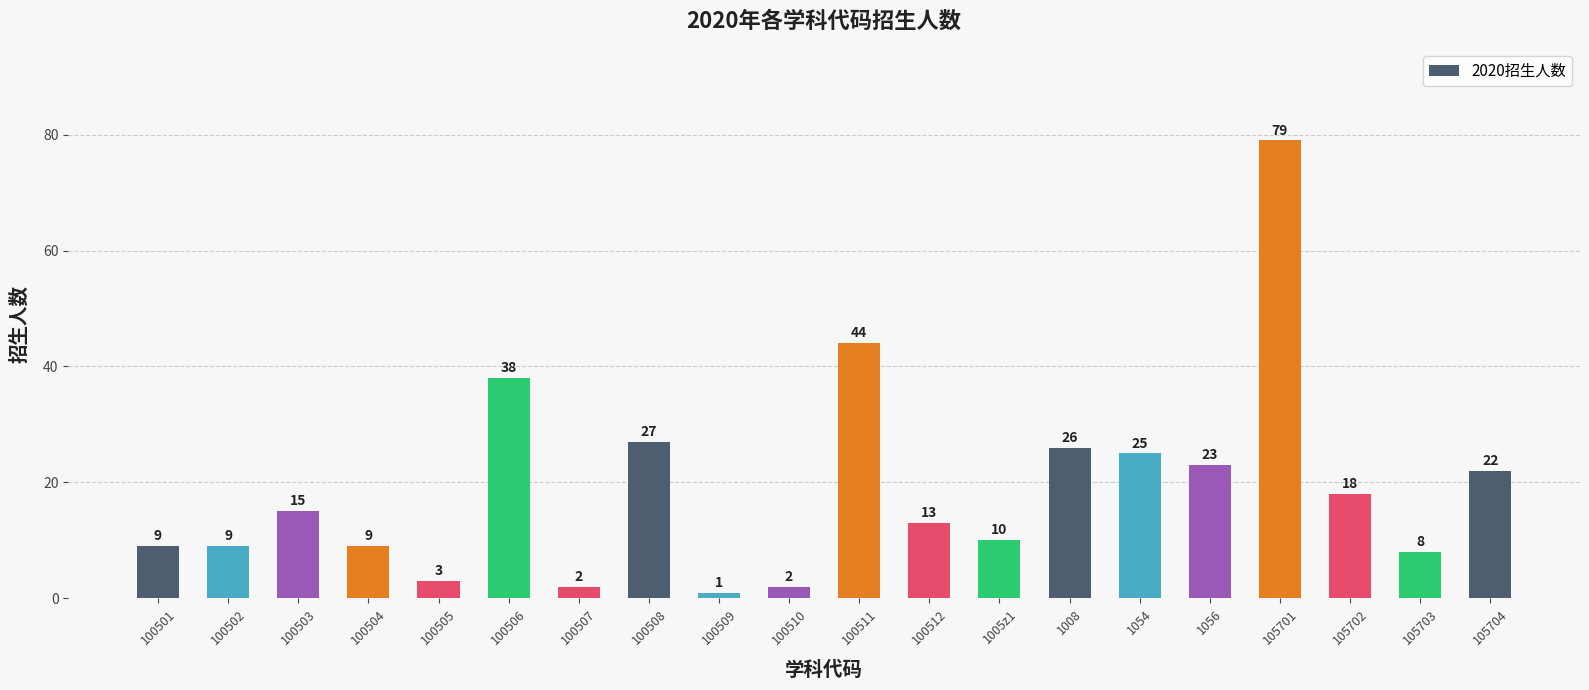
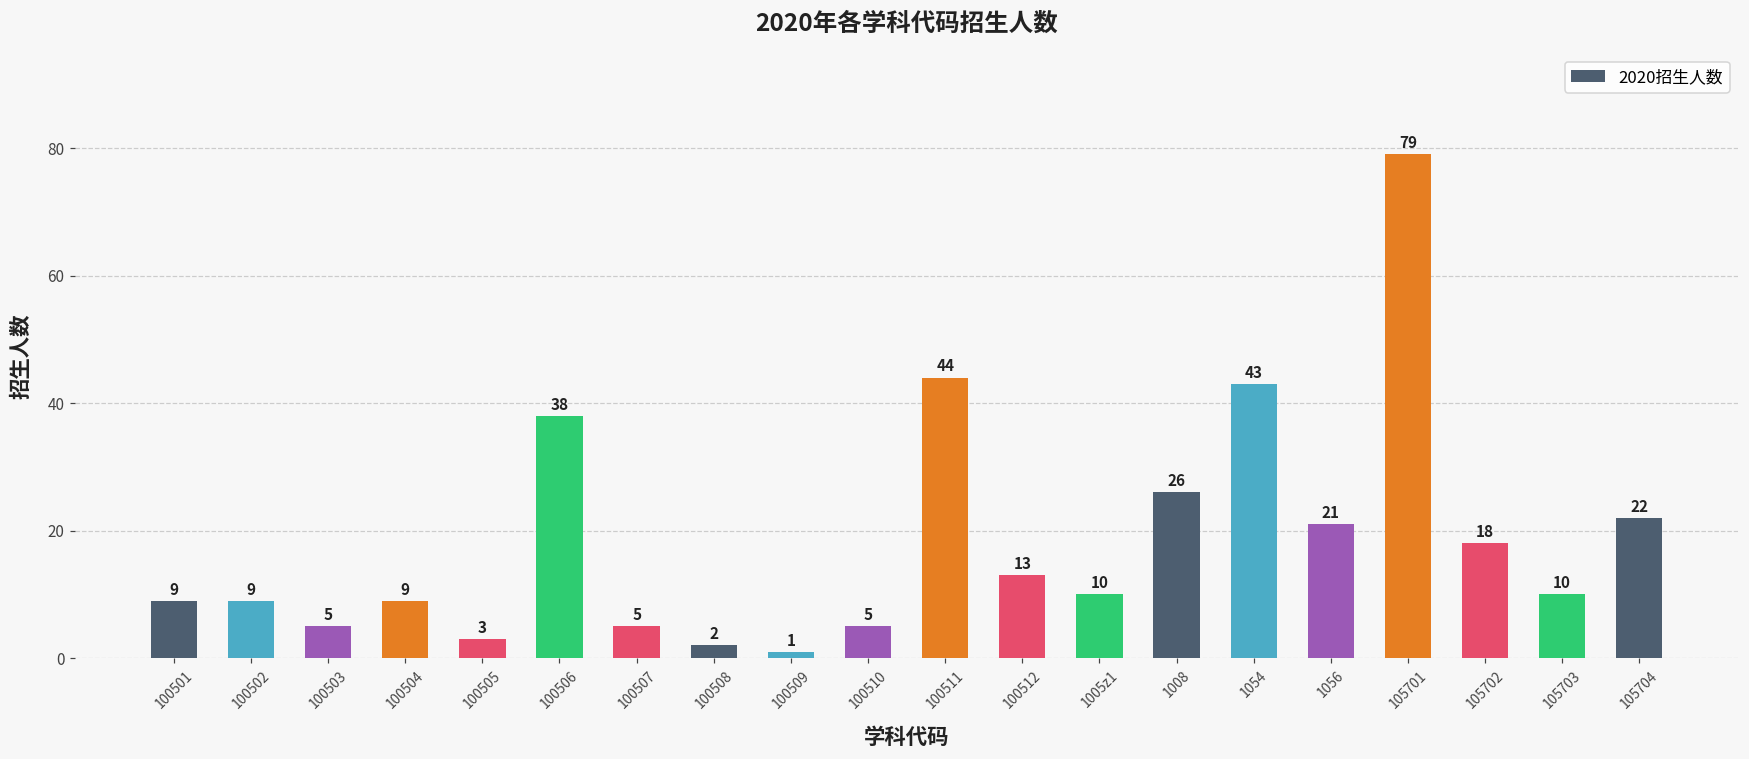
100503: 15 -> 5
100507: 2 -> 5
100508: 27 -> 2
100510: 2 -> 5
1054: 25 -> 43
1056: 23 -> 21
105703: 8 -> 10
